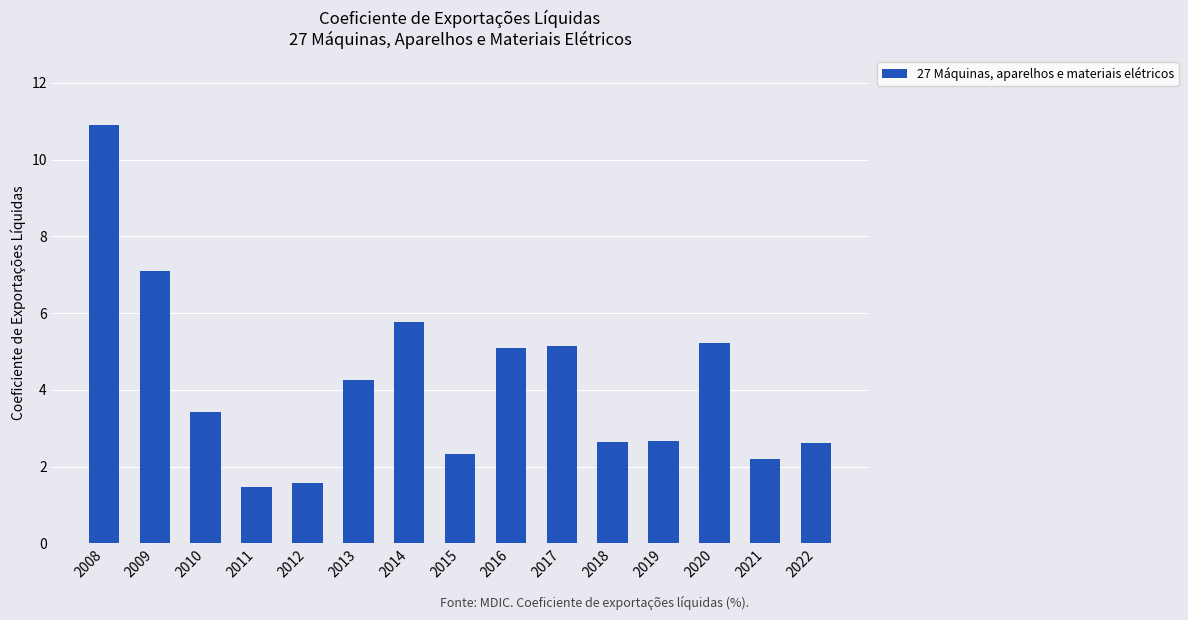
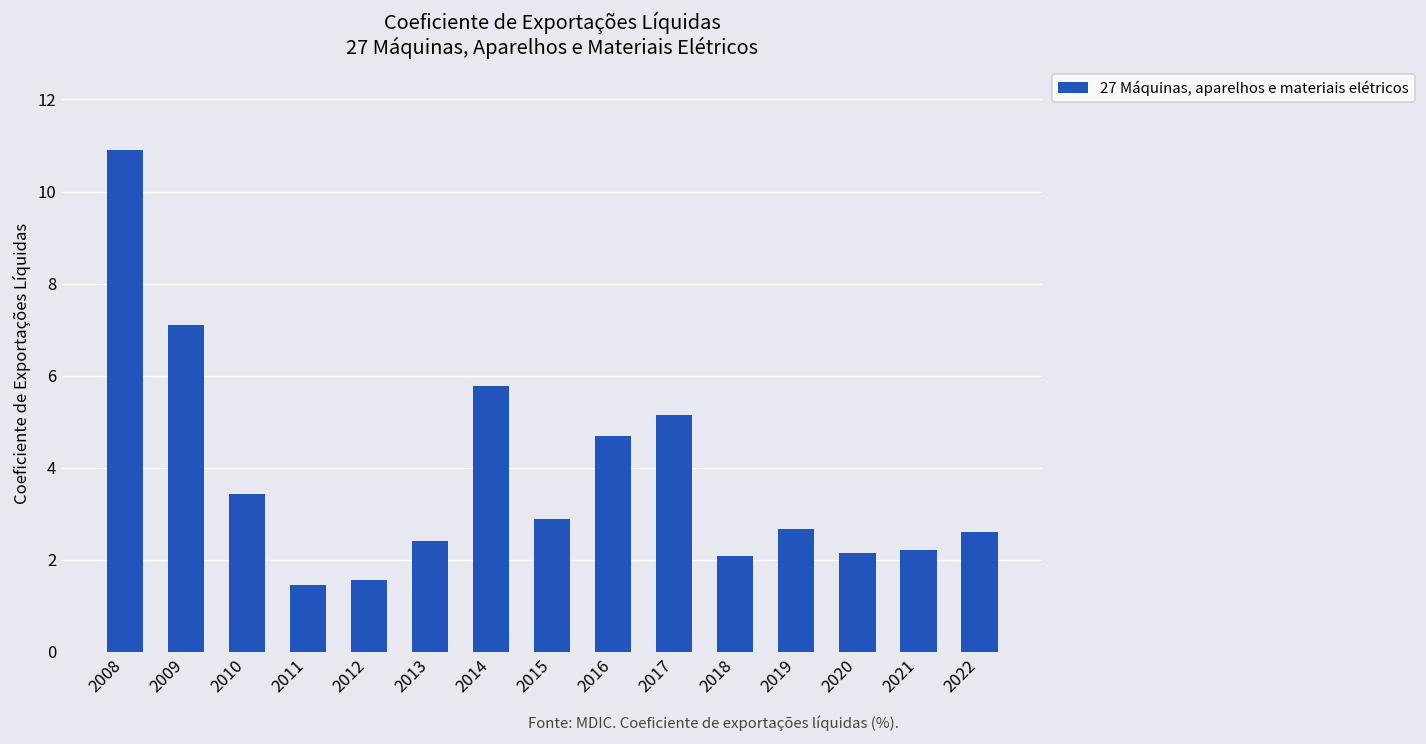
2013: 4.3 -> 2.4
2015: 2.3 -> 2.9
2016: 5.1 -> 4.7
2018: 2.7 -> 2.1
2020: 5.2 -> 2.2
